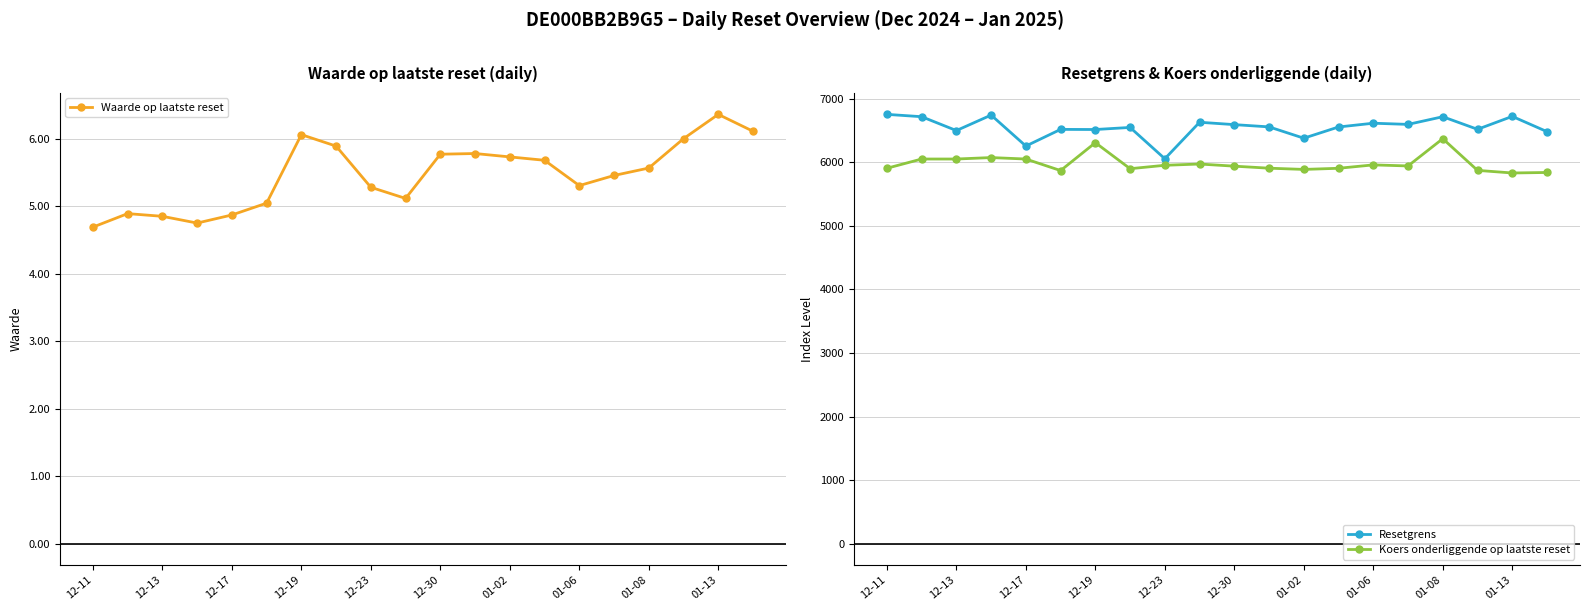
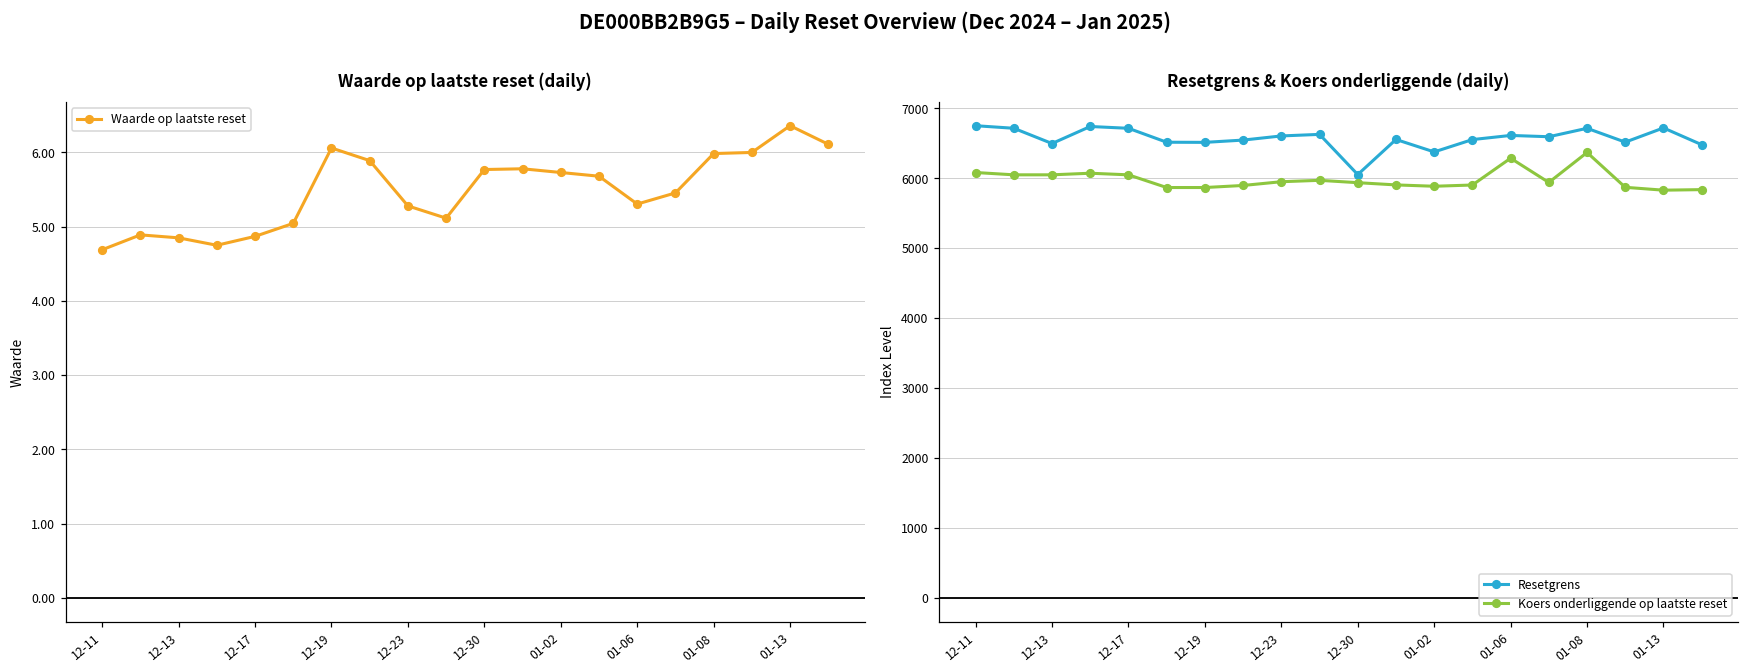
Waarde op laatste reset (daily), 01-08: 5.6 -> 6.0
Resetgrens & Koers onderliggende (daily), Koers onderliggende op laatste reset, 12-11: 5900 -> 6100
Resetgrens & Koers onderliggende (daily), Resetgrens, 12-17: 6300 -> 6700
Resetgrens & Koers onderliggende (daily), Koers onderliggende op laatste reset, 12-19: 6300 -> 5900
Resetgrens & Koers onderliggende (daily), Resetgrens, 12-23: 6100 -> 6600
Resetgrens & Koers onderliggende (daily), Resetgrens, 12-30: 6600 -> 6100
Resetgrens & Koers onderliggende (daily), Koers onderliggende op laatste reset, 01-06: 6000 -> 6300
